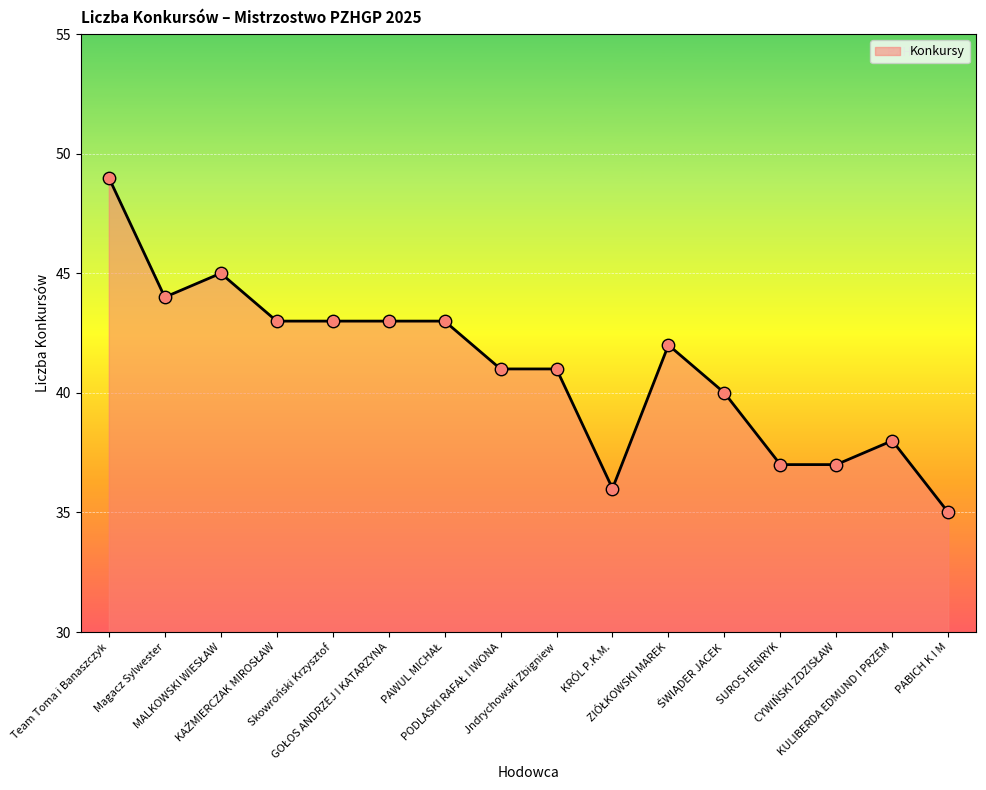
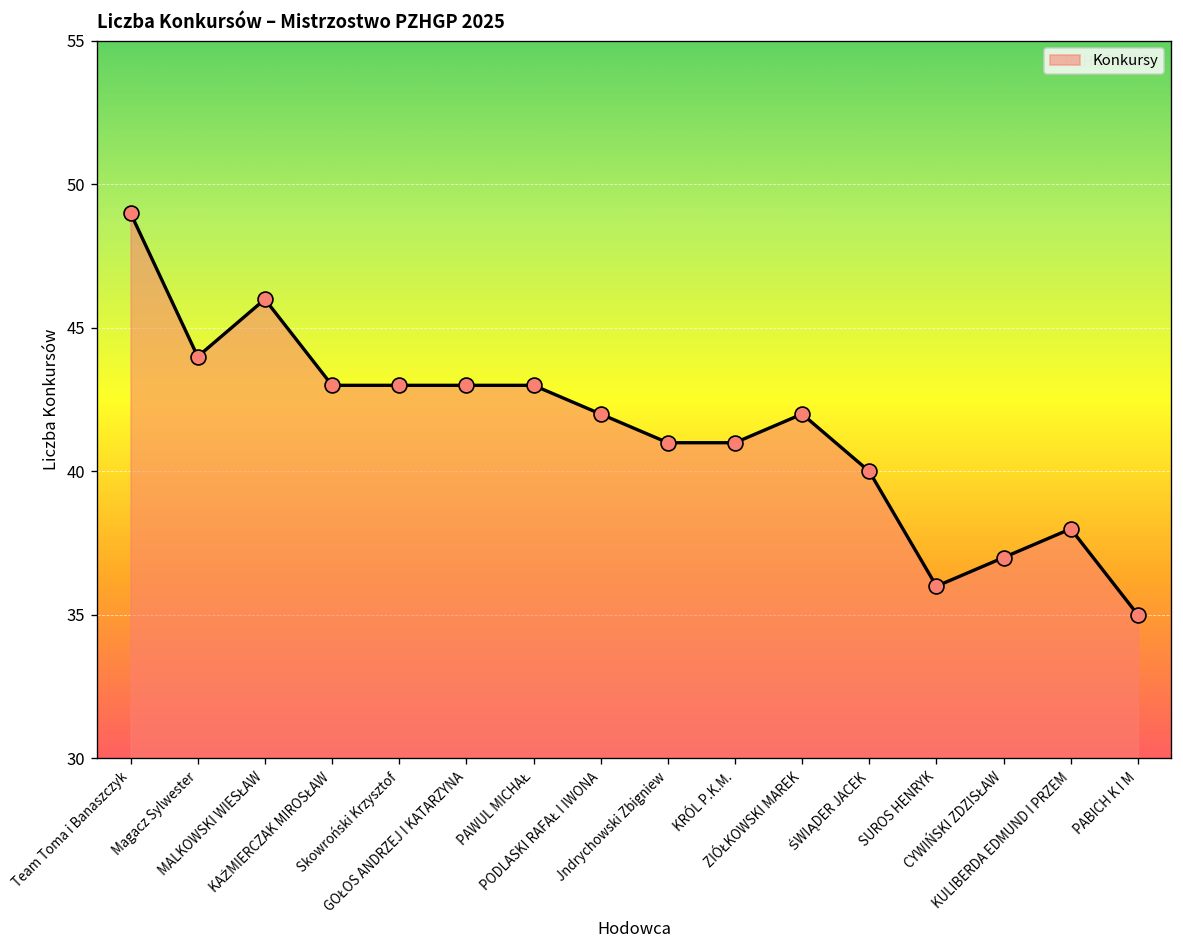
MALKOWSKI WIESŁAW: 45 -> 46
PODLASKI RAFAŁ I IWONA: 41 -> 42
KRÓL P.K.M.: 36 -> 41
SUROS HENRYK: 37 -> 36
